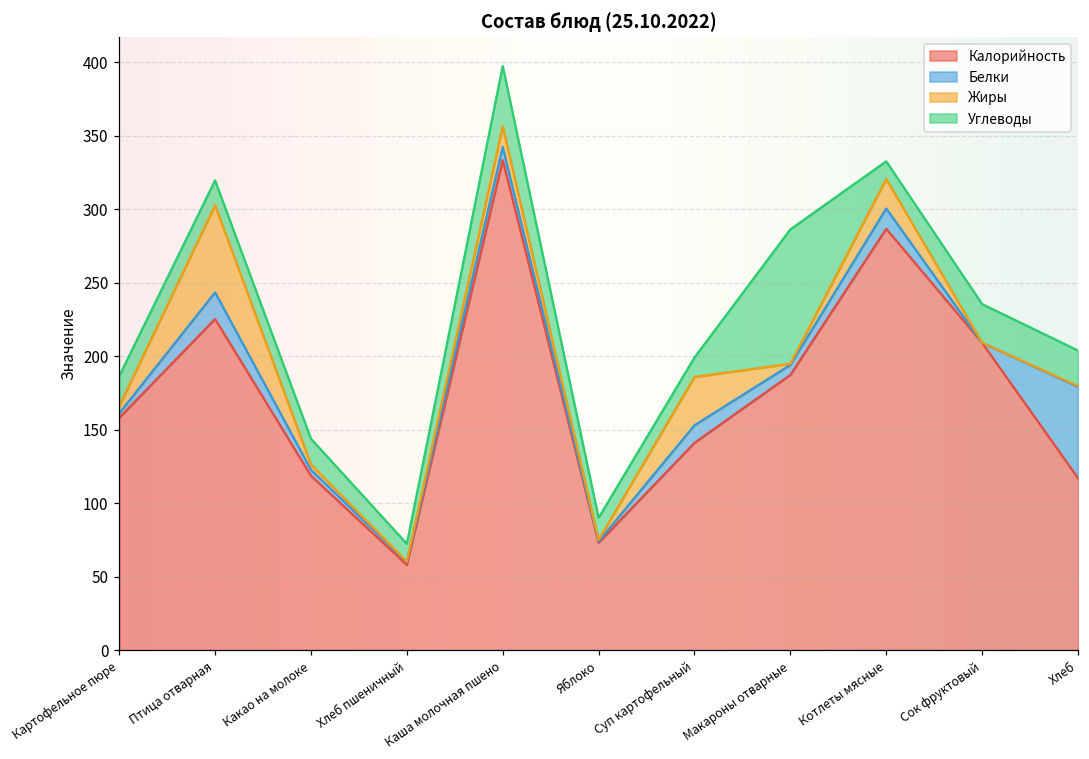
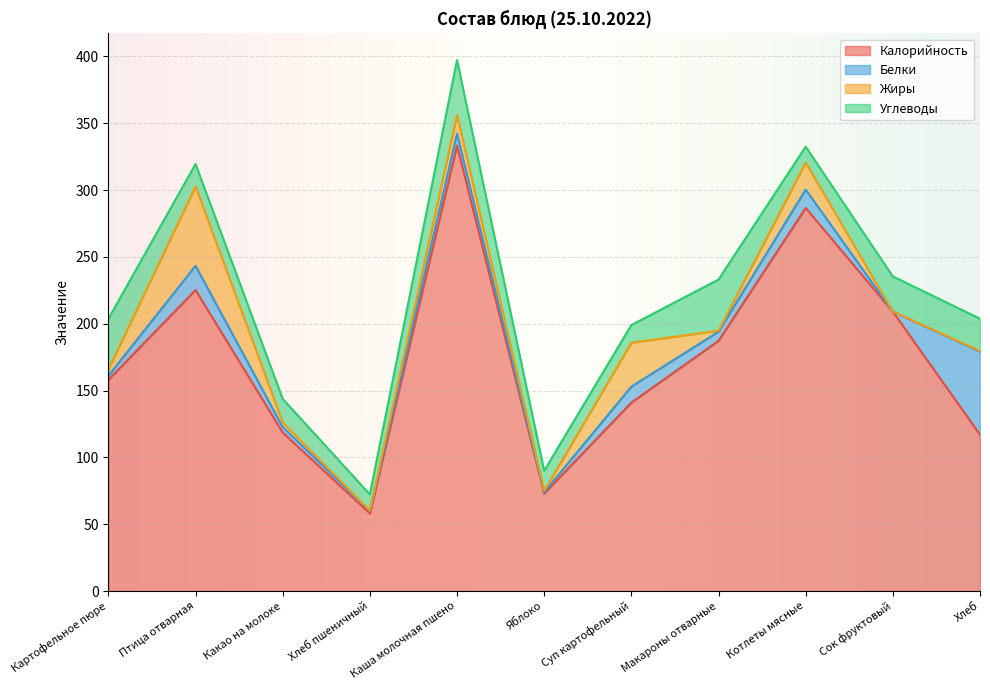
Углеводы, Картофельное пюре: 20 -> 38
Углеводы, Макароны отварные: 91 -> 38
